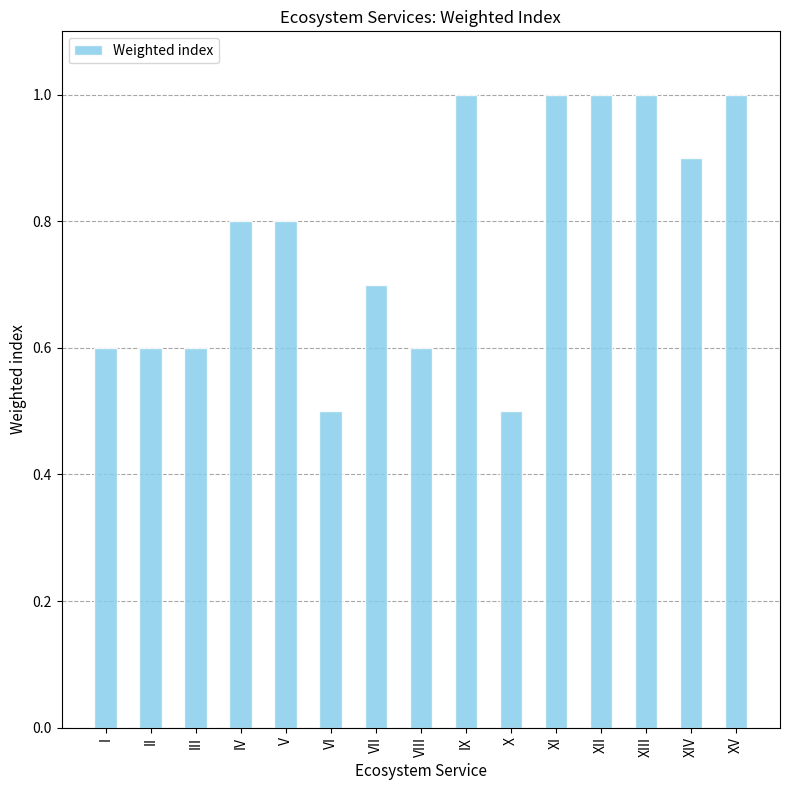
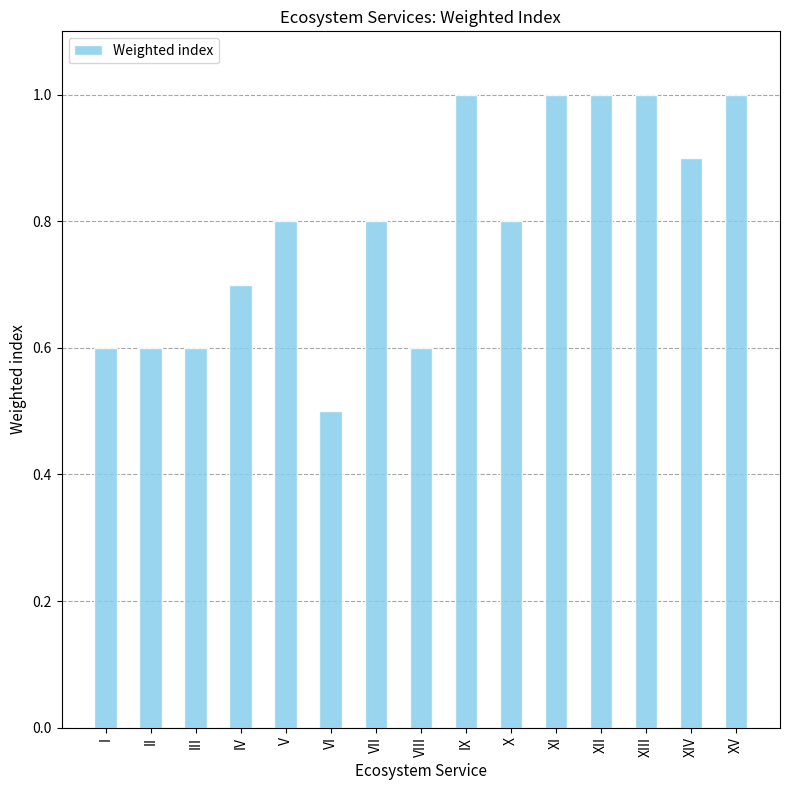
IV: 0.8 -> 0.7
VII: 0.7 -> 0.8
X: 0.5 -> 0.8
